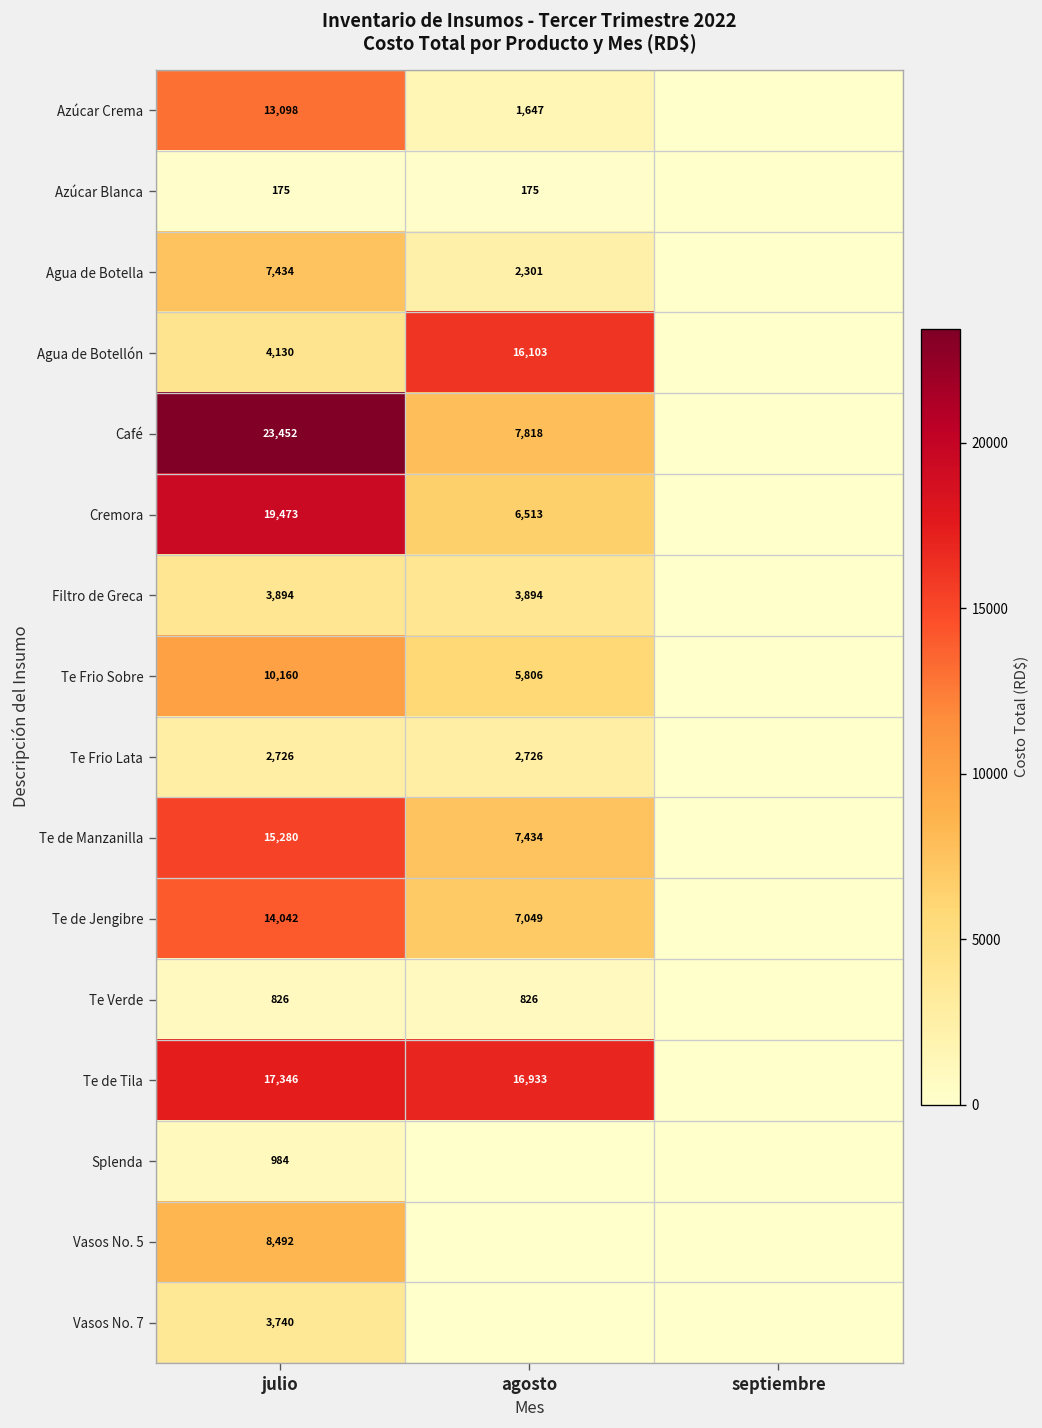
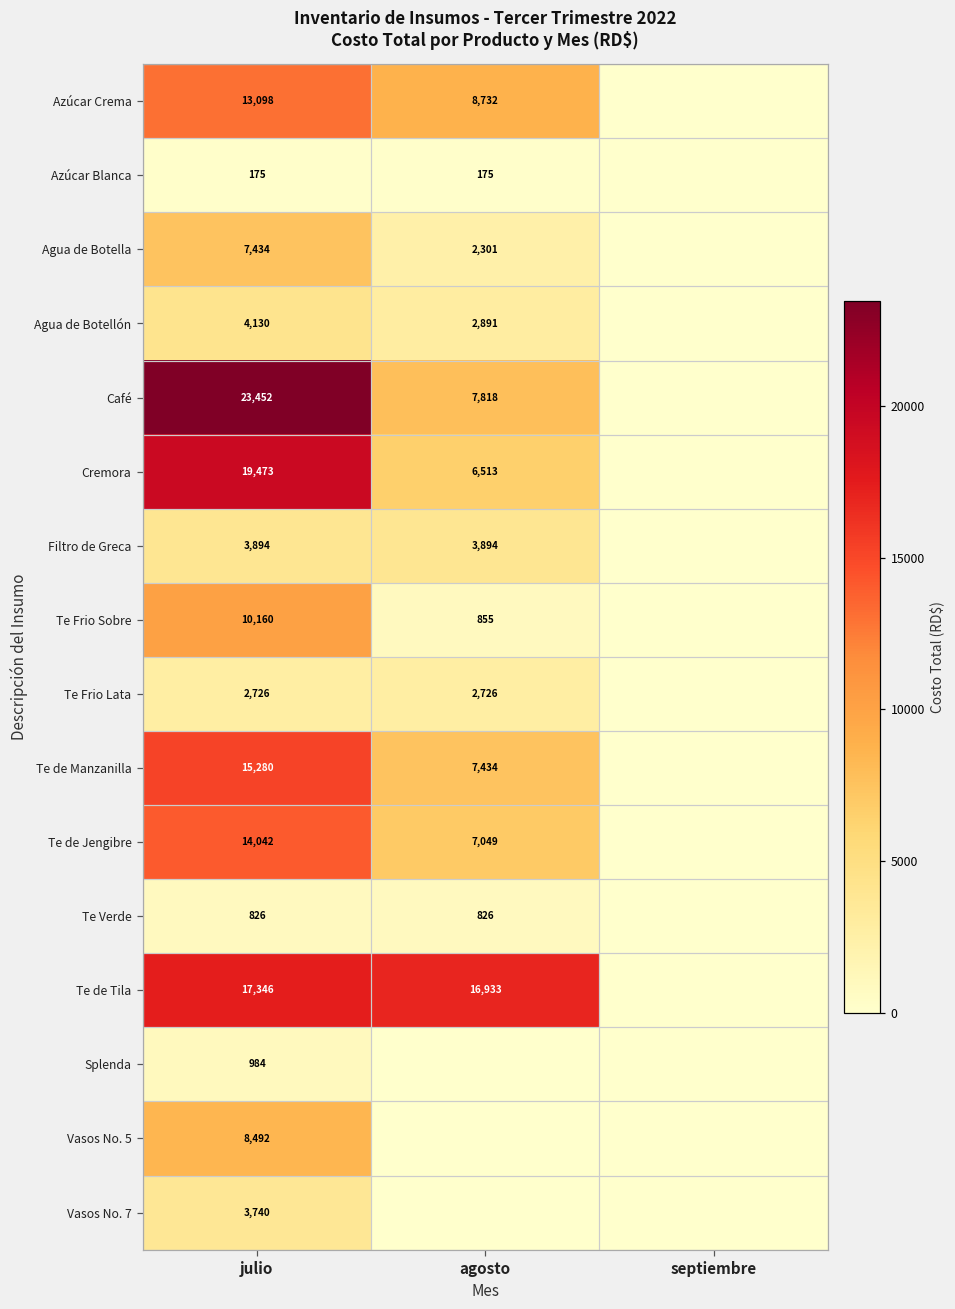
Azúcar Crema, agosto: 1,647 -> 8,732
Agua de Botellón, agosto: 16,103 -> 2,891
Te Frio Sobre, agosto: 5,806 -> 855
